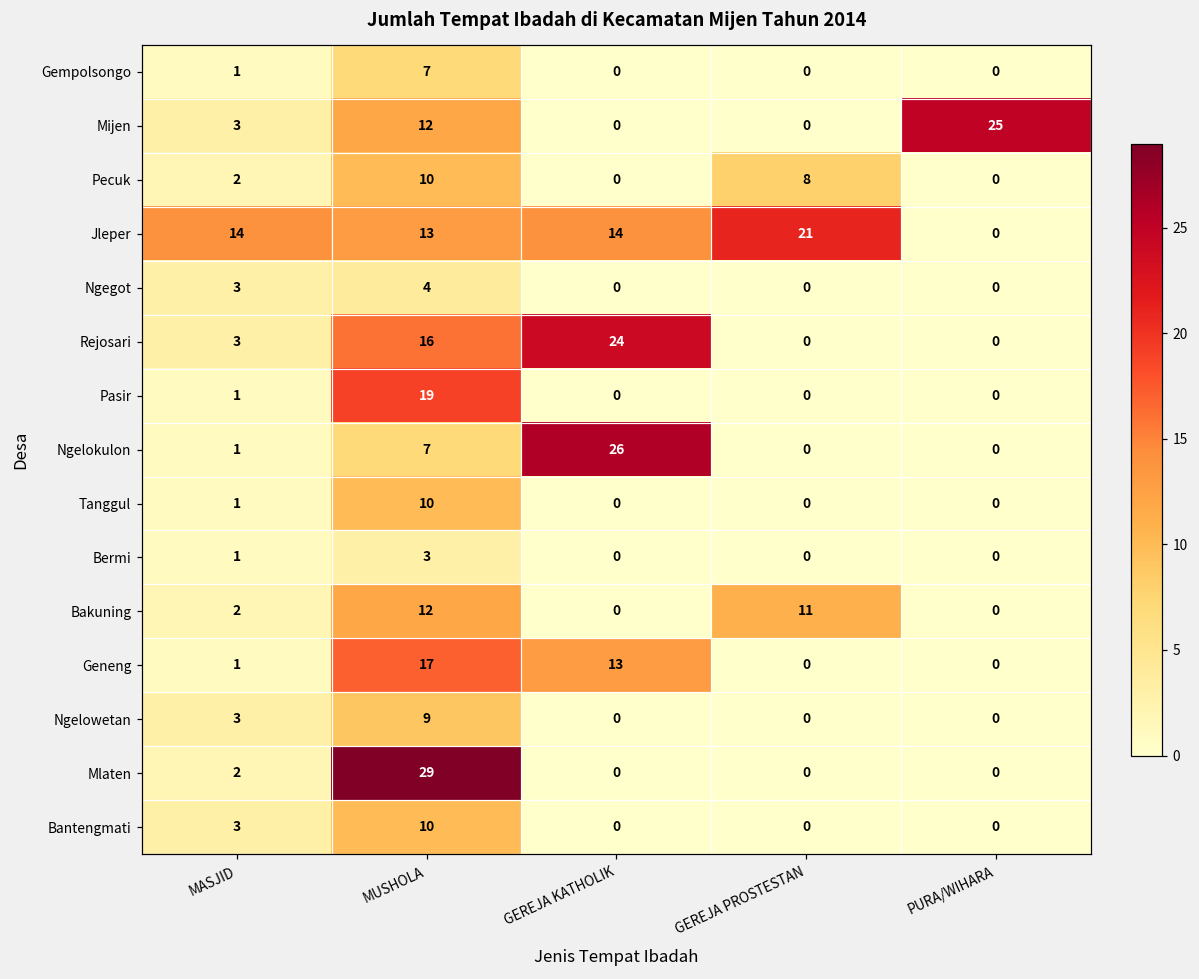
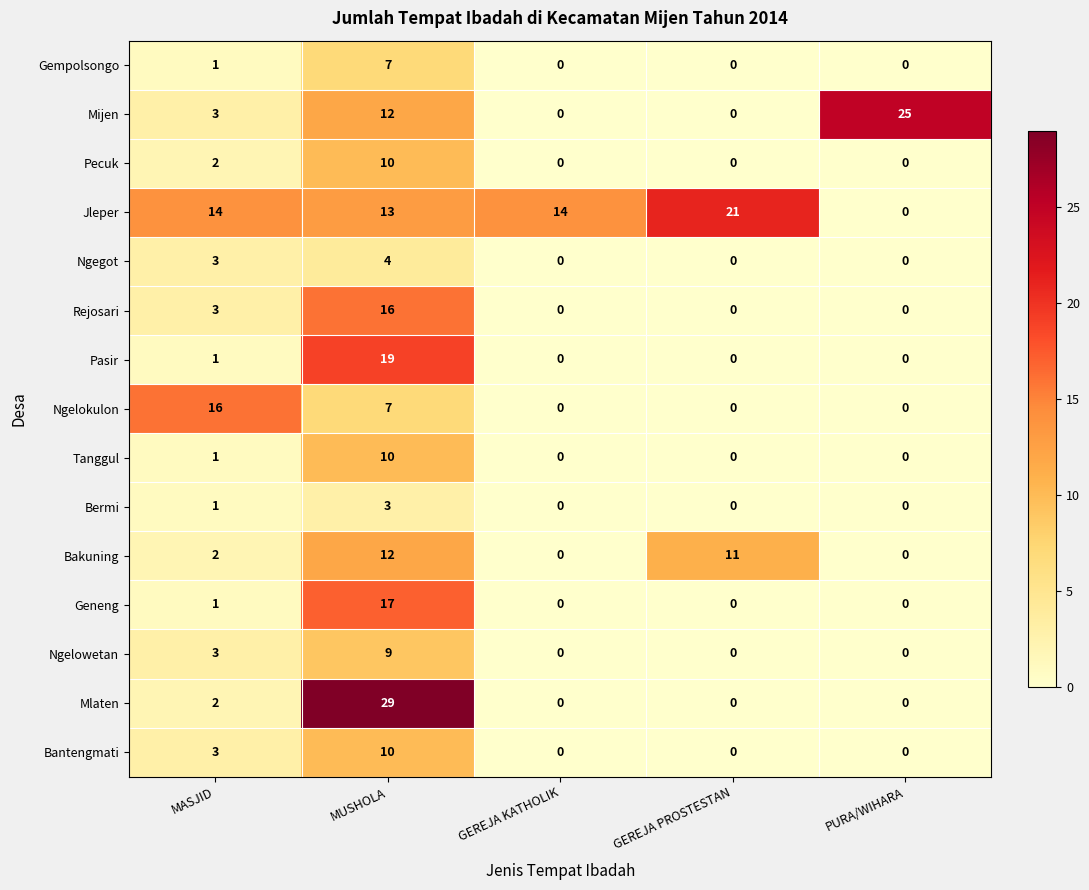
Pecuk, GEREJA PROSTESTAN: 8 -> 0
Rejosari, GEREJA KATHOLIK: 24 -> 0
Ngelokulon, MASJID: 1 -> 16
Ngelokulon, GEREJA KATHOLIK: 26 -> 0
Geneng, GEREJA KATHOLIK: 13 -> 0
